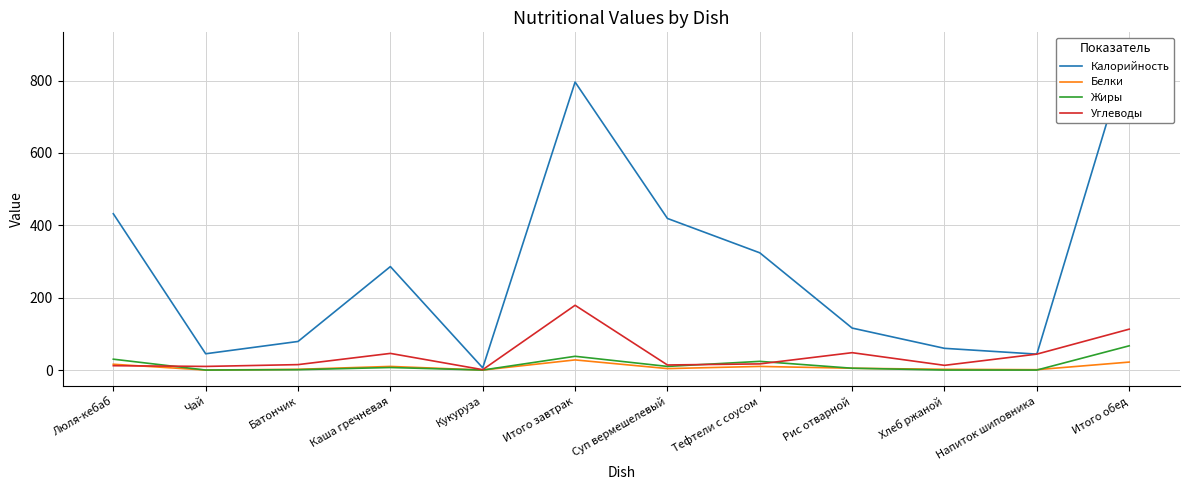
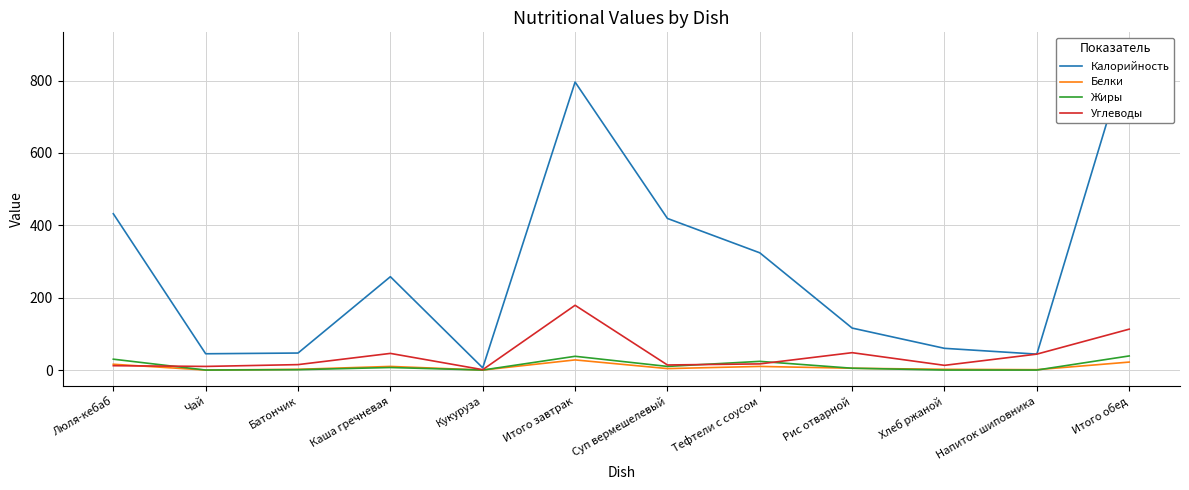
Калорийность, Батончик: 80 -> 50
Калорийность, Каша гречневая: 290 -> 260
Жиры, Итого обед: 70 -> 40
